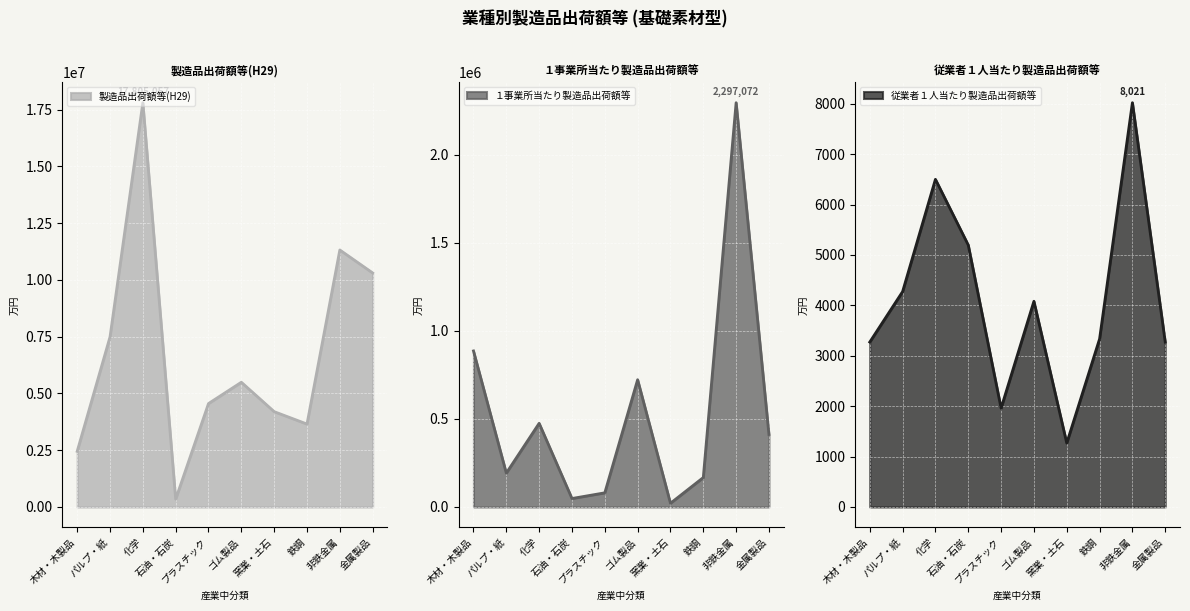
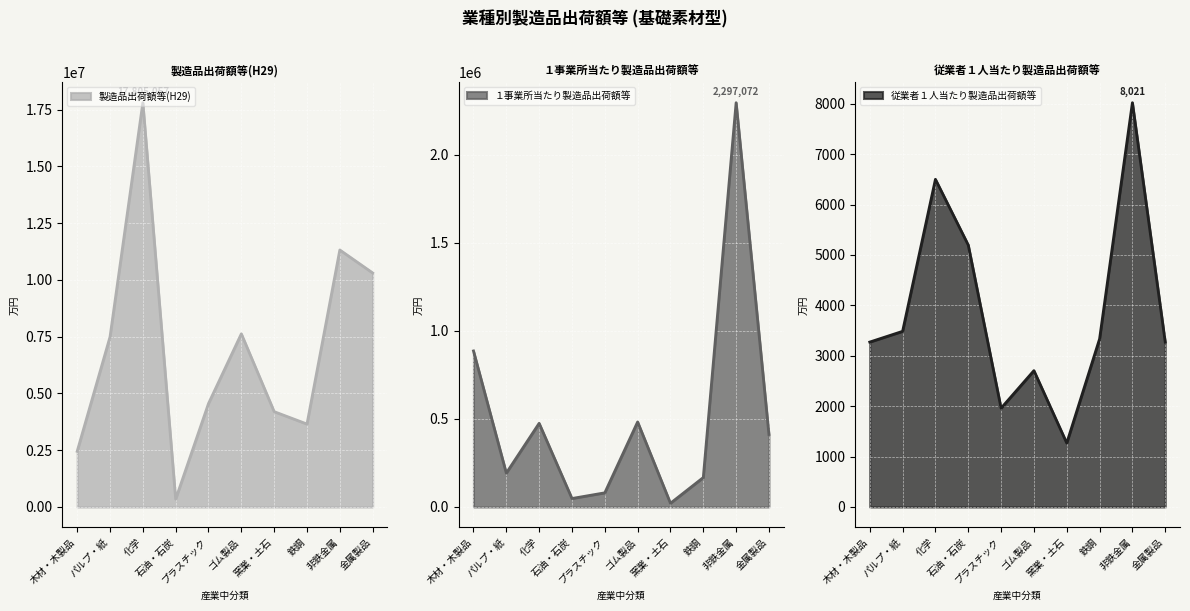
製造品出荷額等(H29), ゴム製品: 5500000 -> 7600000
１事業所当たり製造品出荷額等, ゴム製品: 720000 -> 480000
従業者１人当たり製造品出荷額等, パルプ・紙: 4300 -> 3500
従業者１人当たり製造品出荷額等, ゴム製品: 4100 -> 2700
